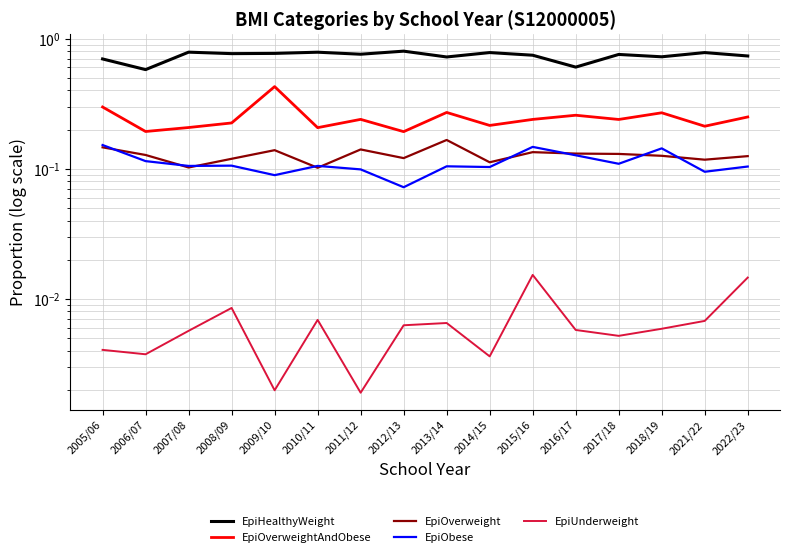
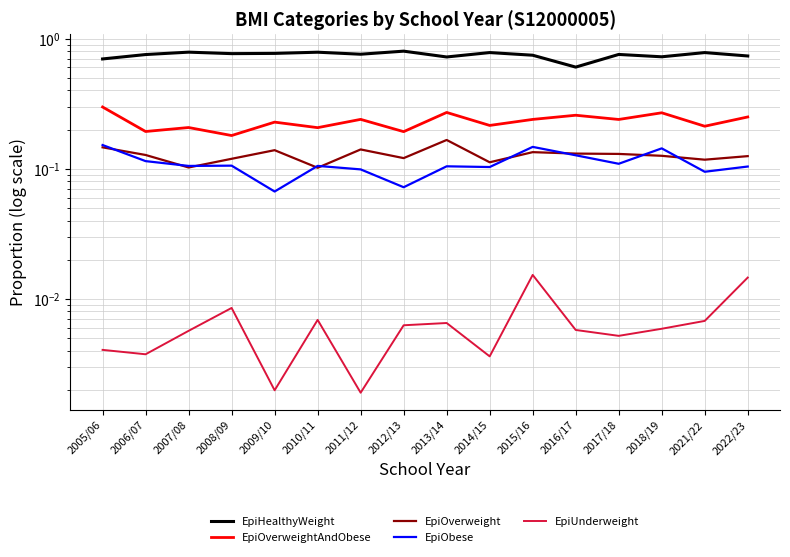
EpiHealthyWeight, 2006/07: 0.6 -> 0.8
EpiOverweightAndObese, 2008/09: 0.22 -> 0.18
EpiOverweightAndObese, 2009/10: 0.43 -> 0.23
EpiObese, 2009/10: 0.09 -> 0.07
